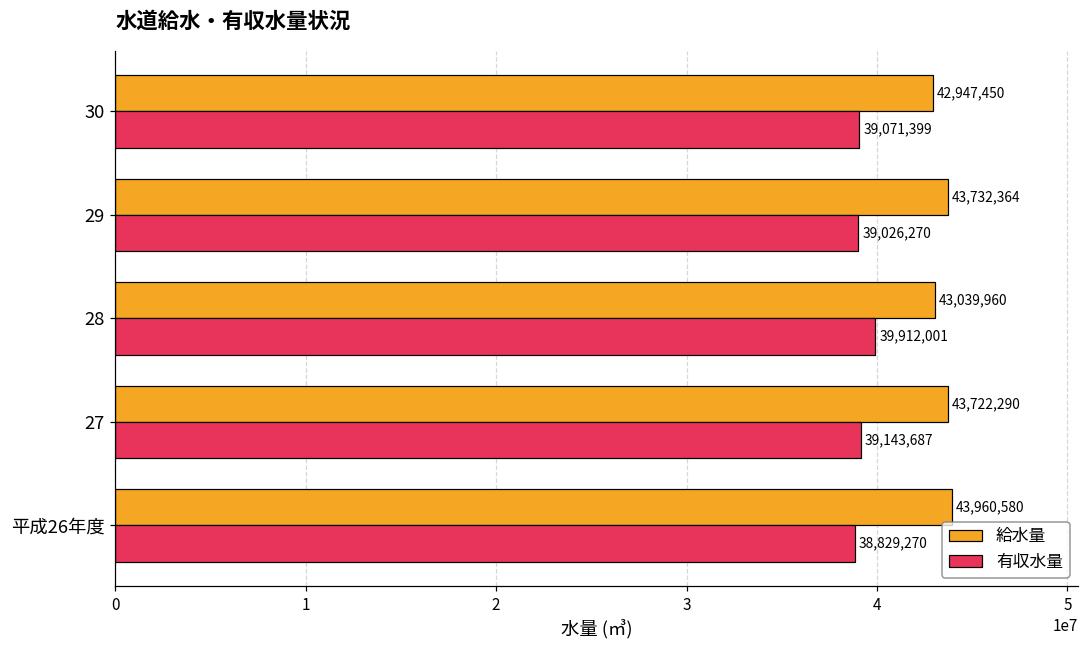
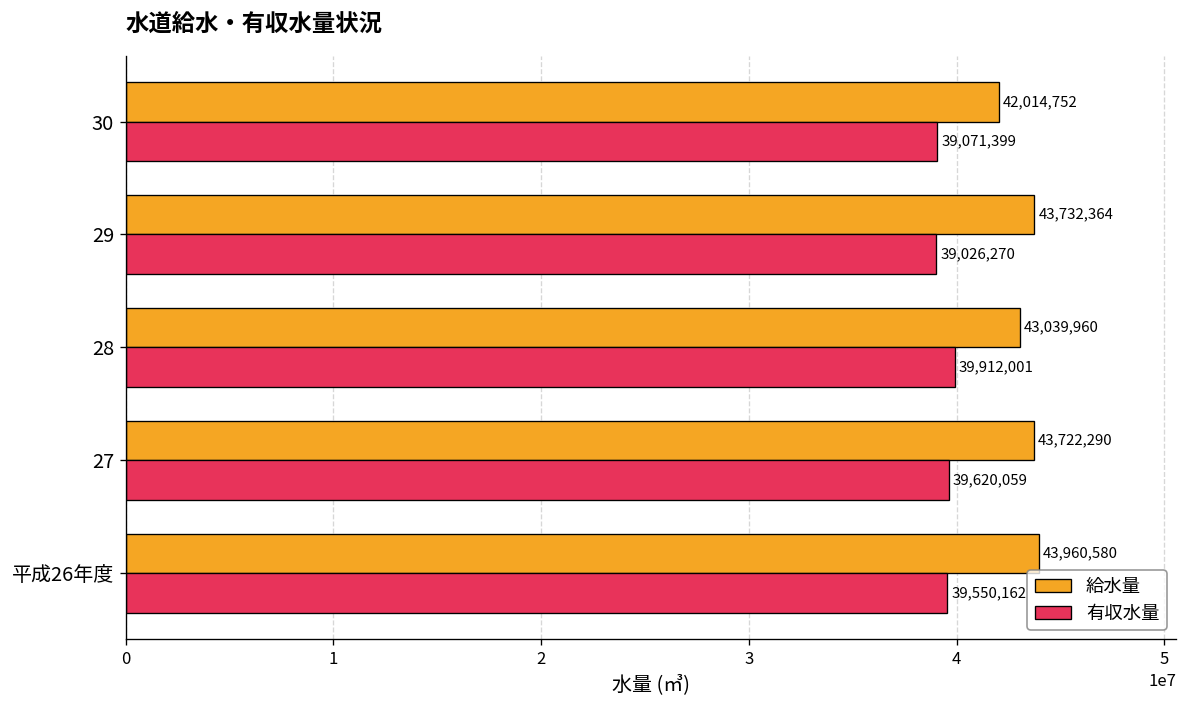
給水量, 30: 42,947,450 -> 42,014,752
有収水量, 27: 39,143,687 -> 39,620,059
有収水量, 平成26年度: 38,829,270 -> 39,550,162
